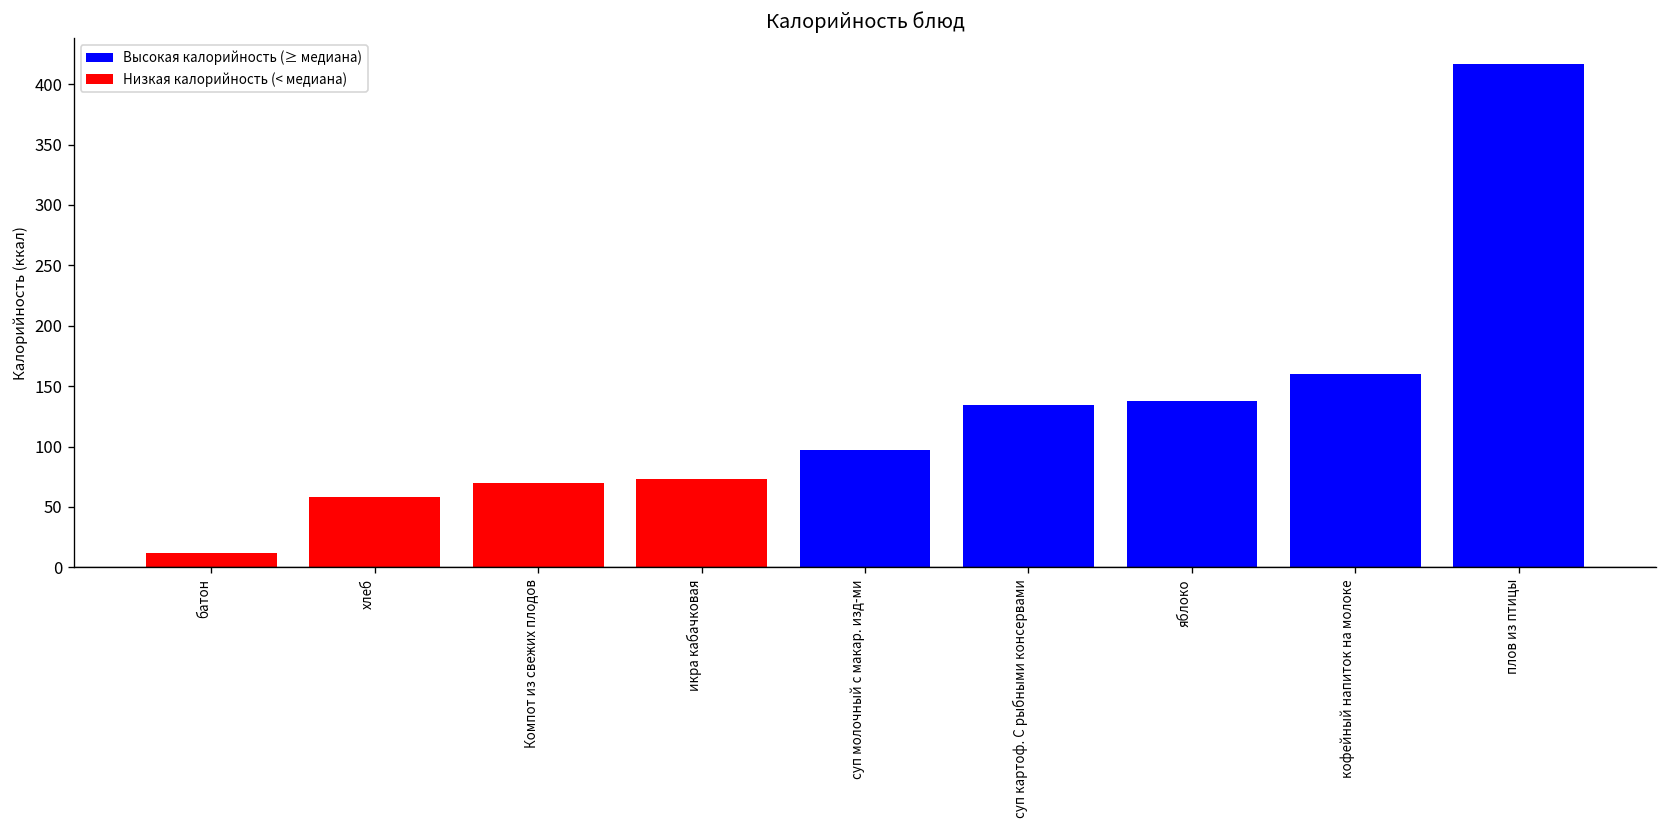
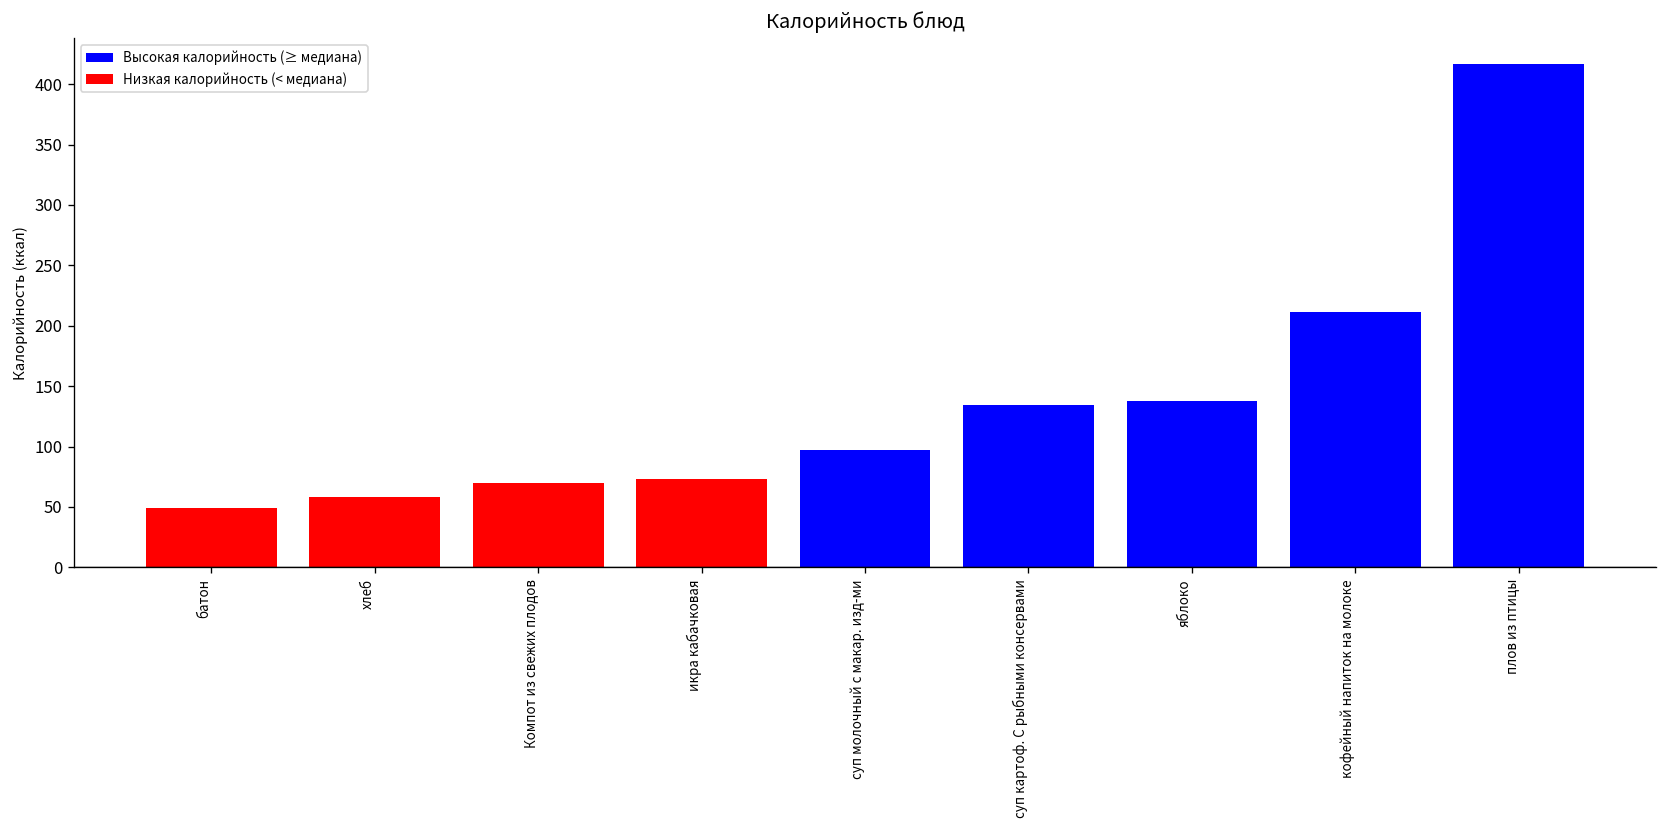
батон: 12 -> 49
кофейный напиток на молоке: 160 -> 211
